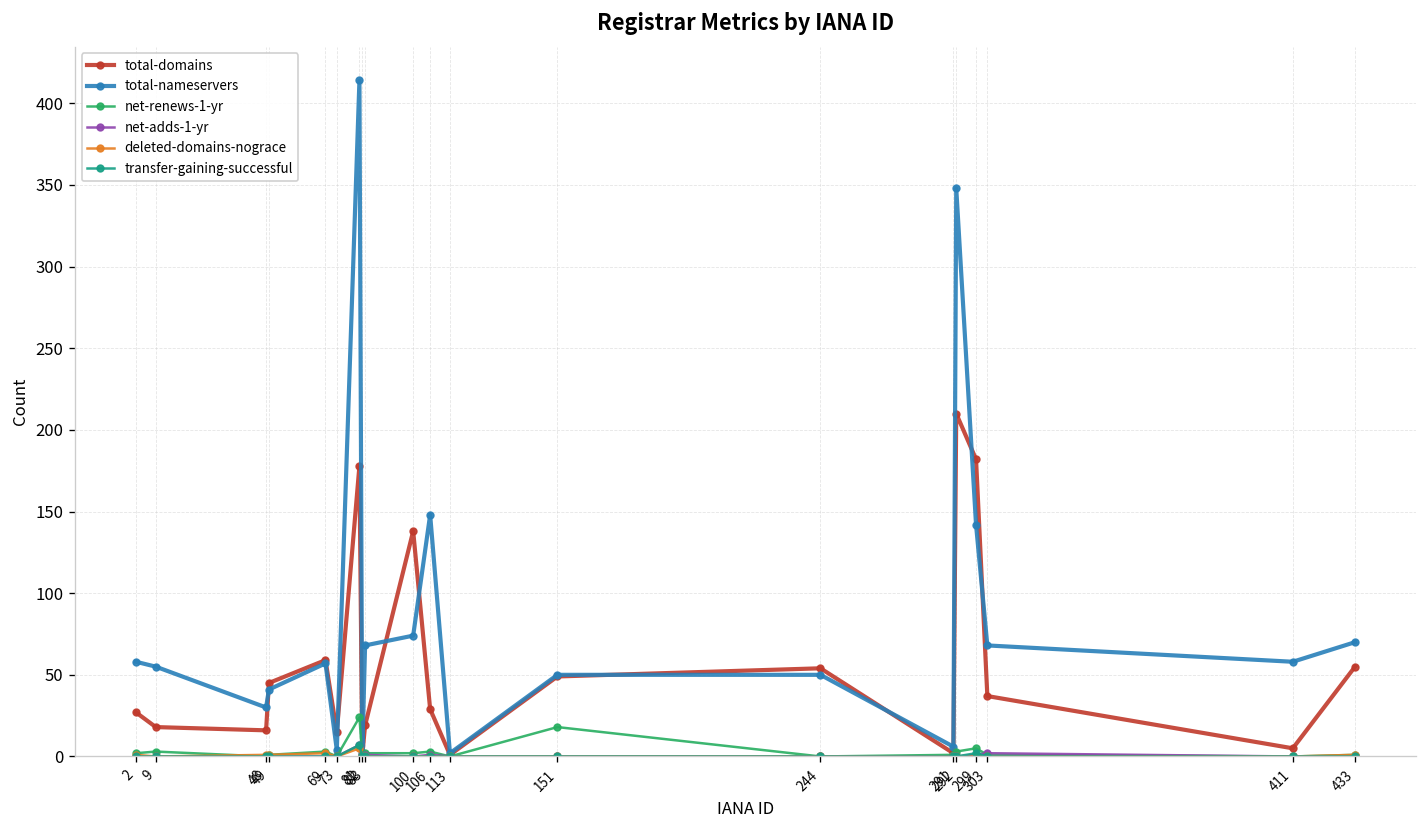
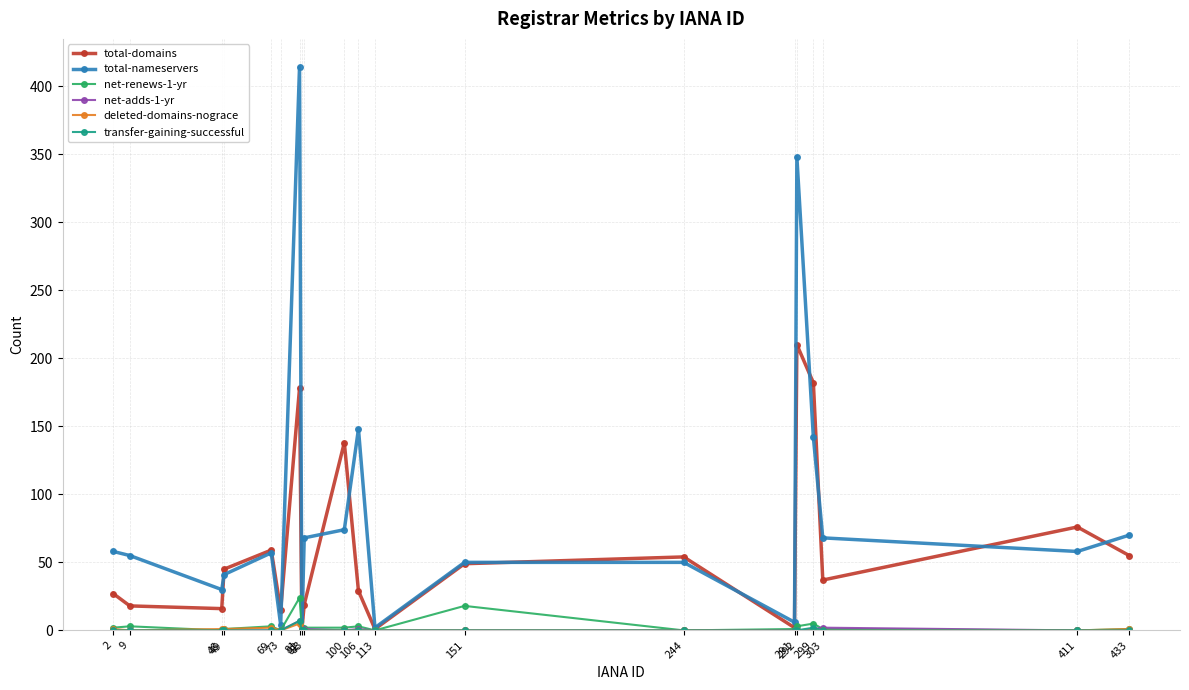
total-domains, 411: 5 -> 76
